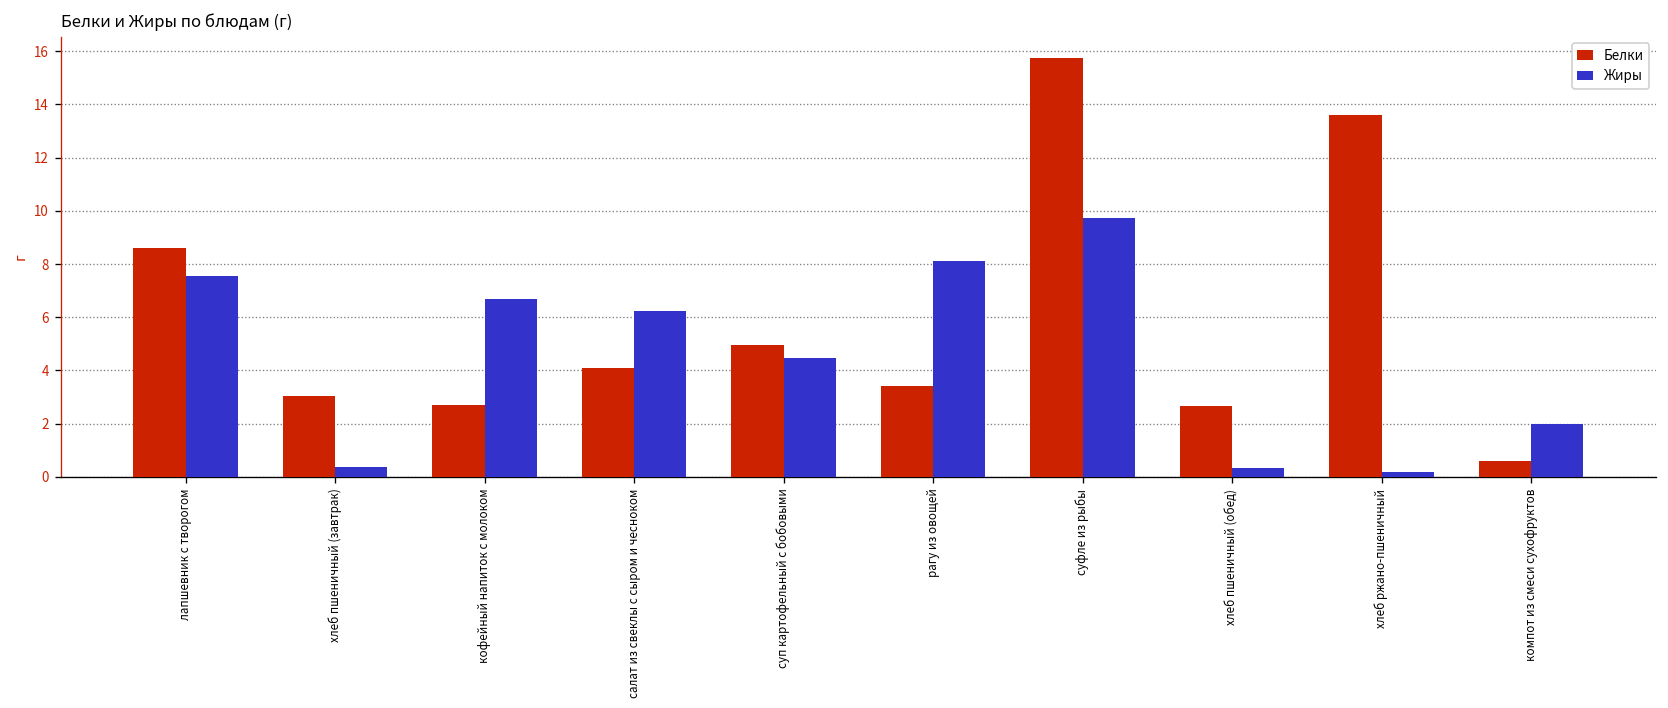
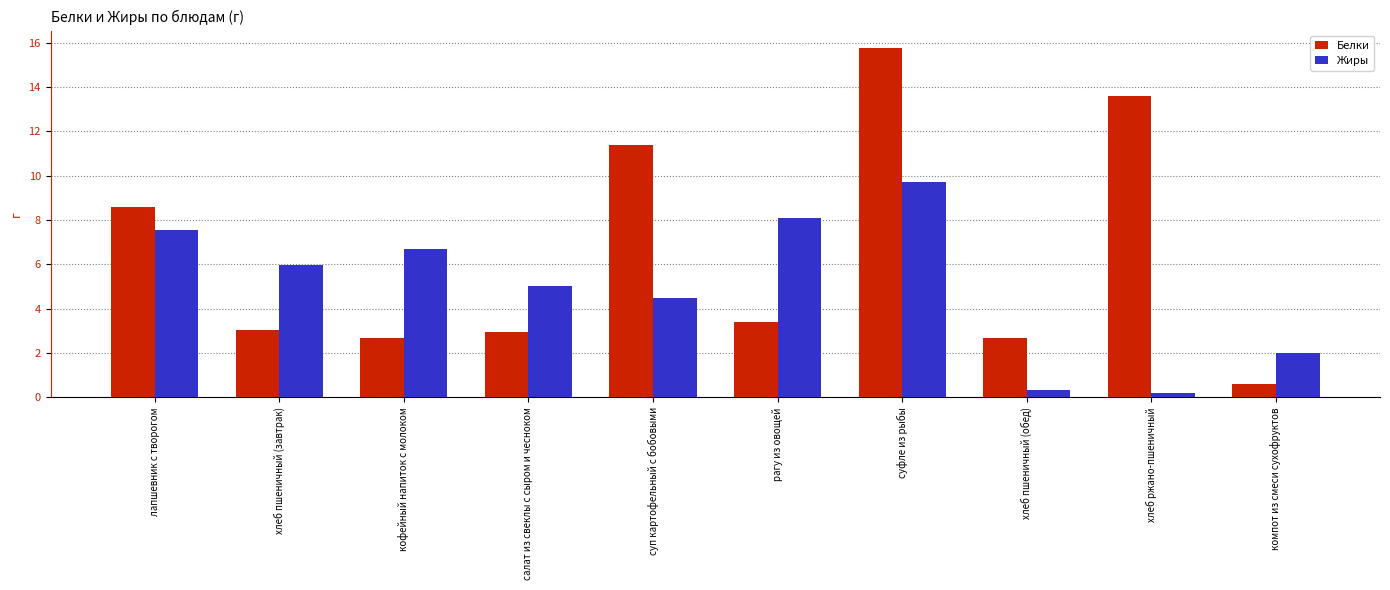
Жиры, хлеб пшеничный (завтрак): 0.4 -> 6.0
Белки, салат из свеклы с сыром и чесноком: 4.1 -> 3.0
Жиры, салат из свеклы с сыром и чесноком: 6.2 -> 5.0
Белки, суп картофельный с бобовыми: 5.0 -> 11.4
